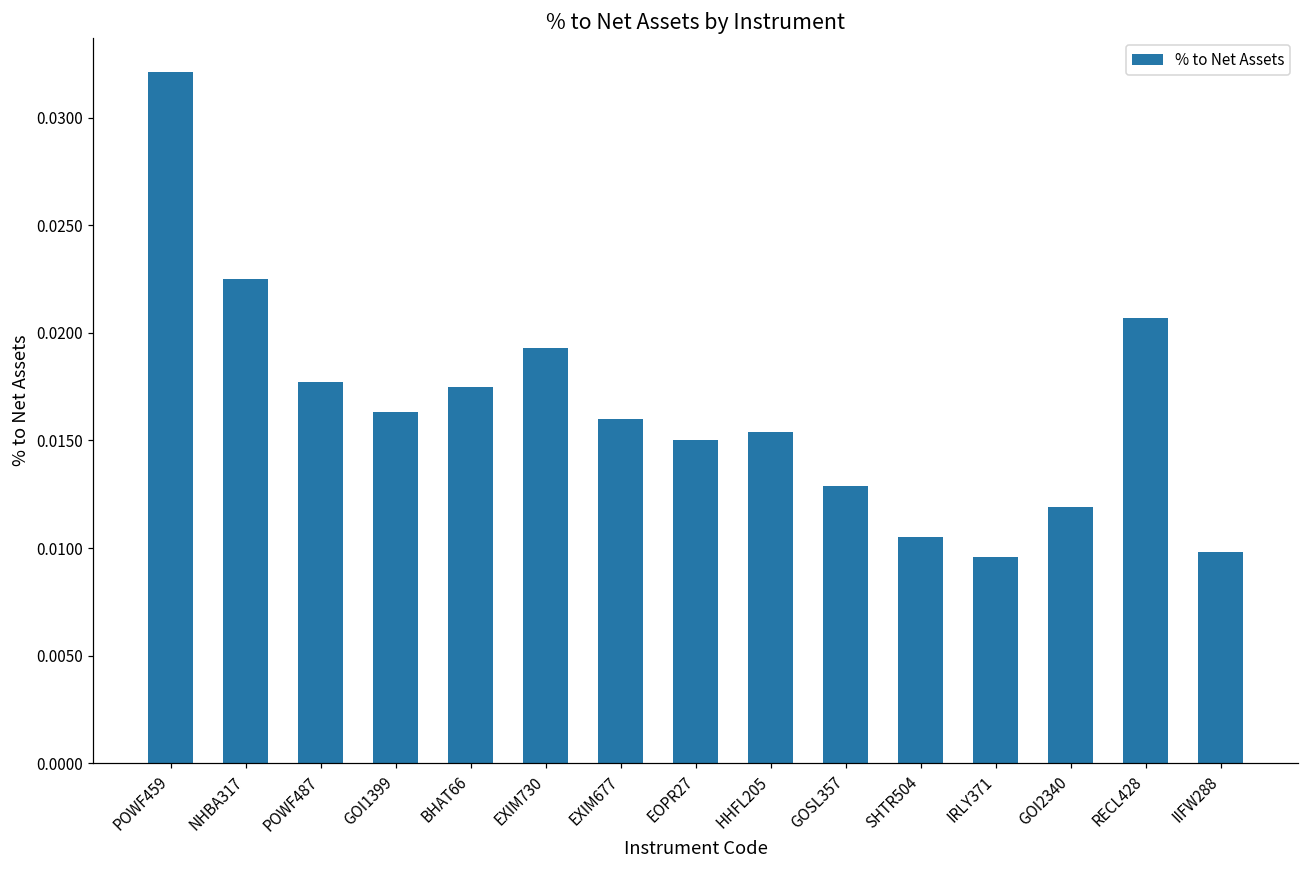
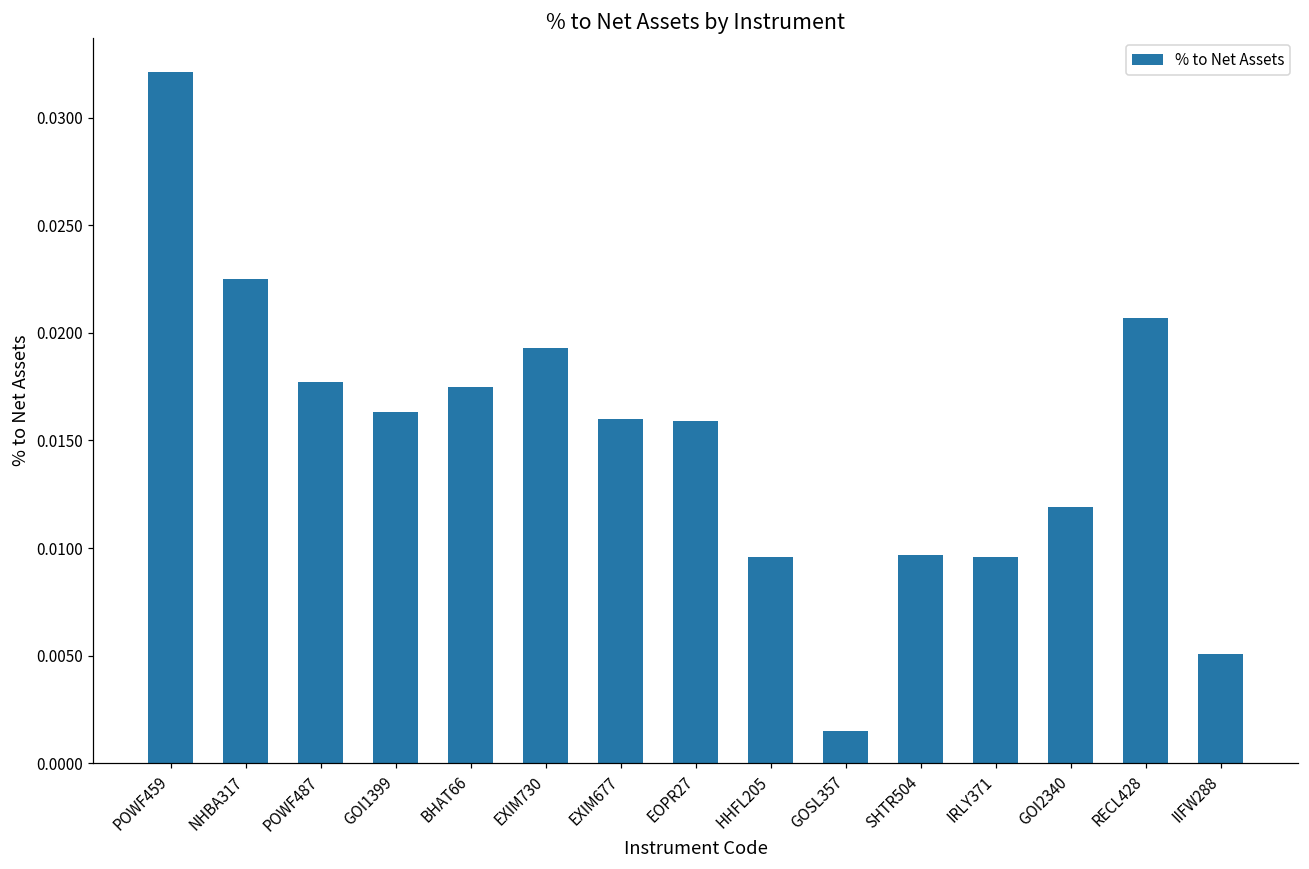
EOPR27: 0.0150 -> 0.0159
HHFL205: 0.0154 -> 0.0096
GOSL357: 0.0129 -> 0.0015
SHTR504: 0.0105 -> 0.0097
IIFW288: 0.0098 -> 0.0051
